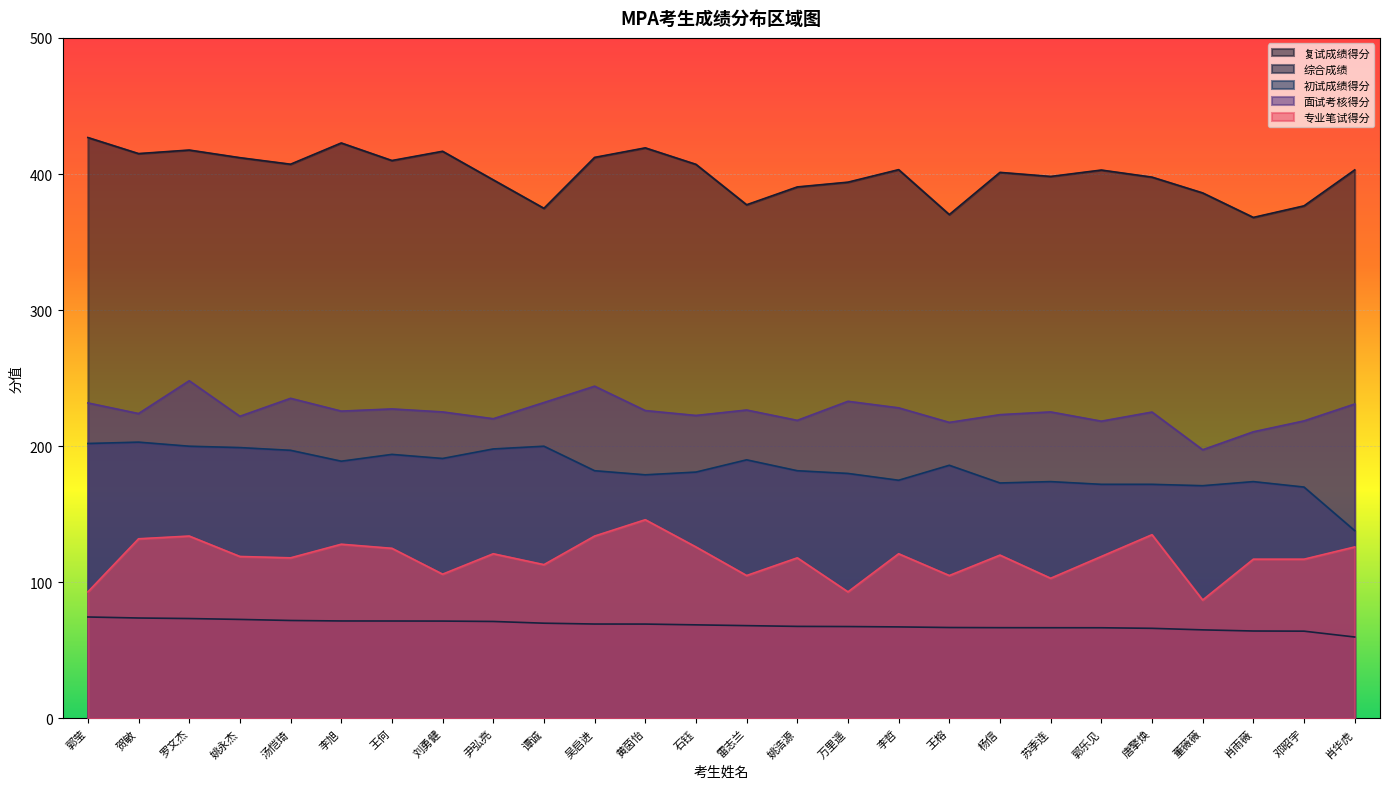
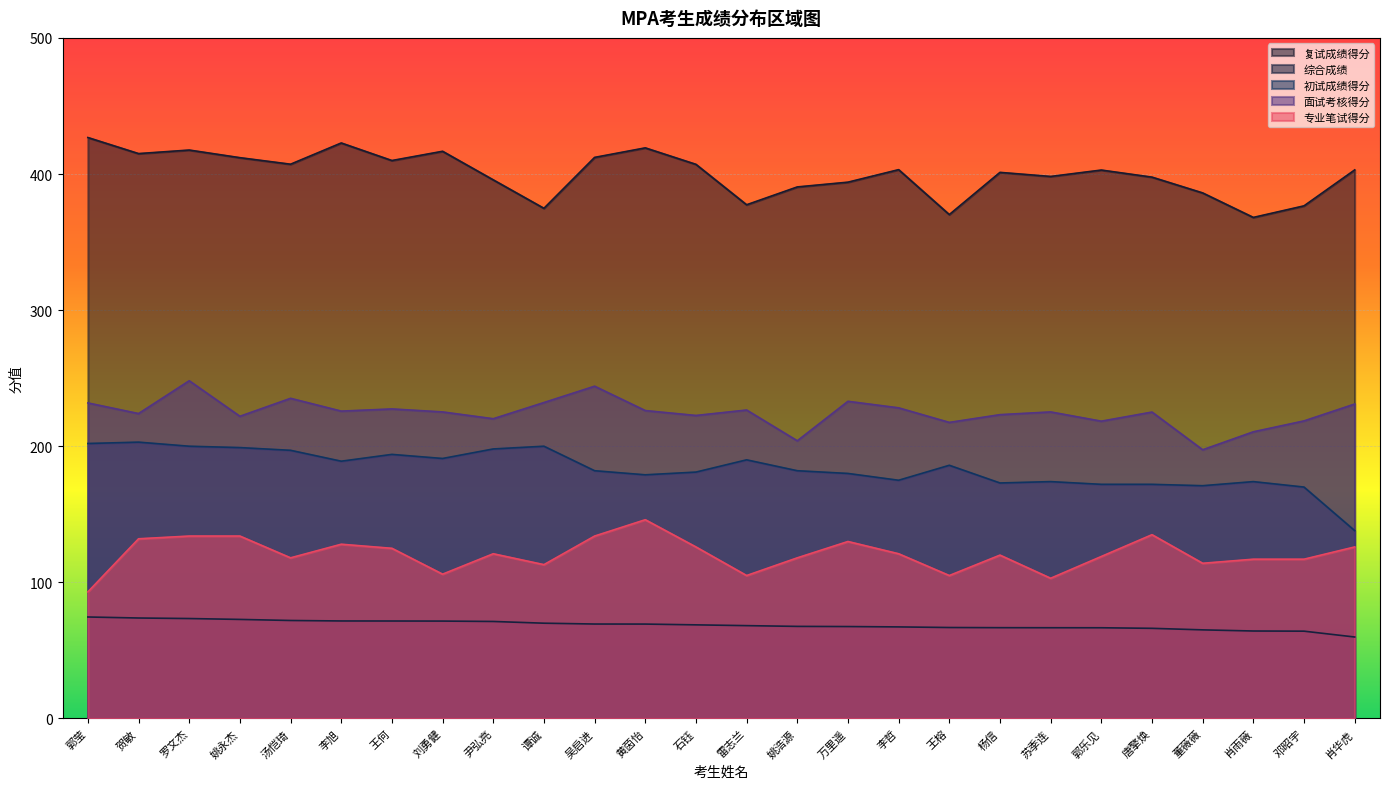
专业笔试得分, 姚永杰: 119 -> 134
面试考核得分, 姚浩源: 219 -> 204
专业笔试得分, 万里遥: 93 -> 130
专业笔试得分, 董薇薇: 87 -> 114
